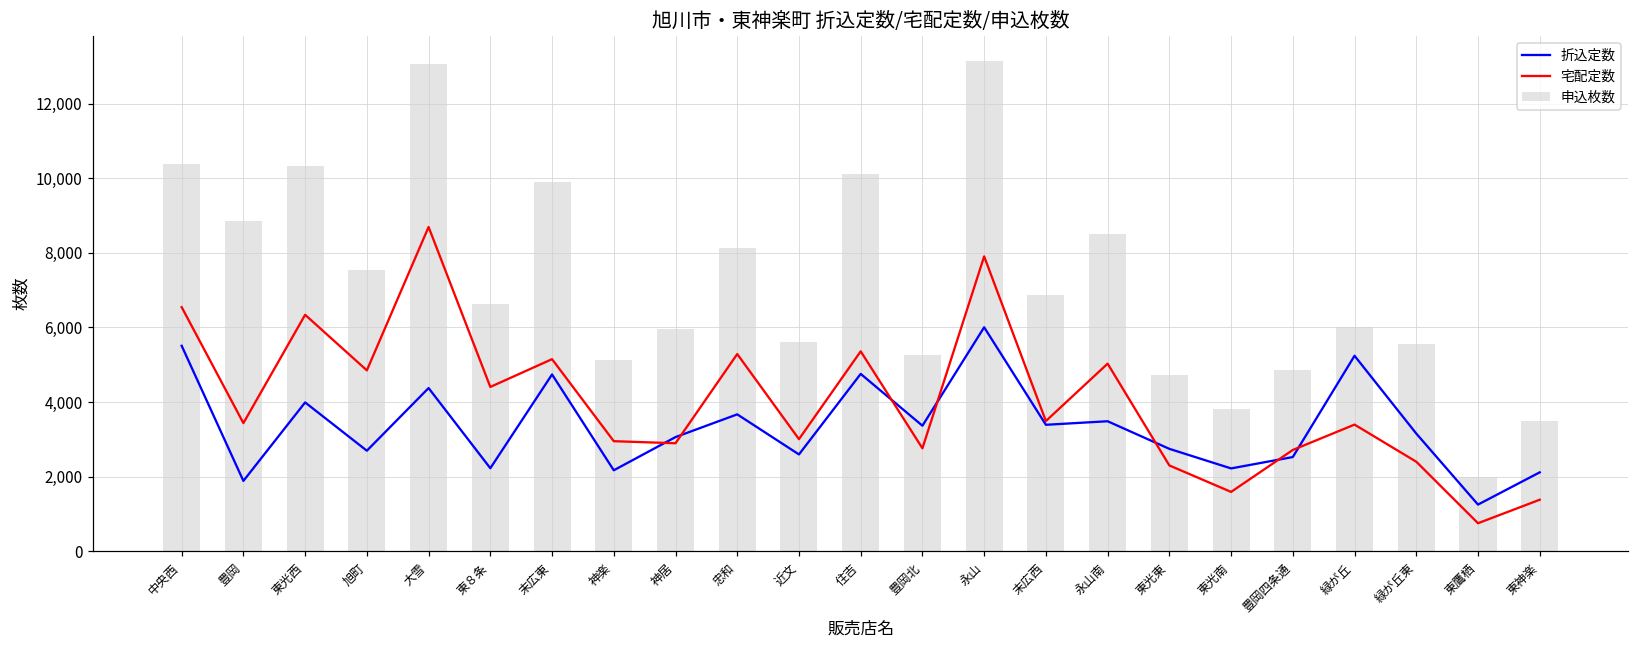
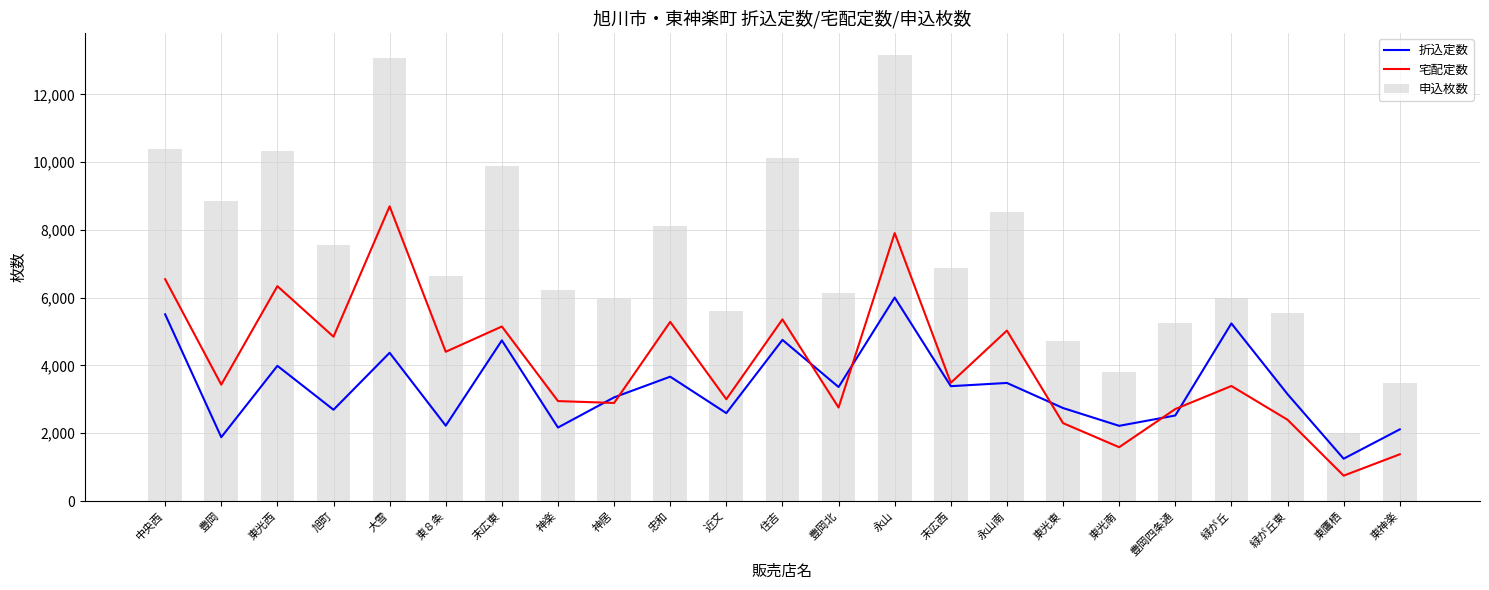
申込枚数, 神楽: 5,100 -> 6,200
申込枚数, 豊岡北: 5,300 -> 6,100
申込枚数, 豊岡四条通: 4,900 -> 5,200
